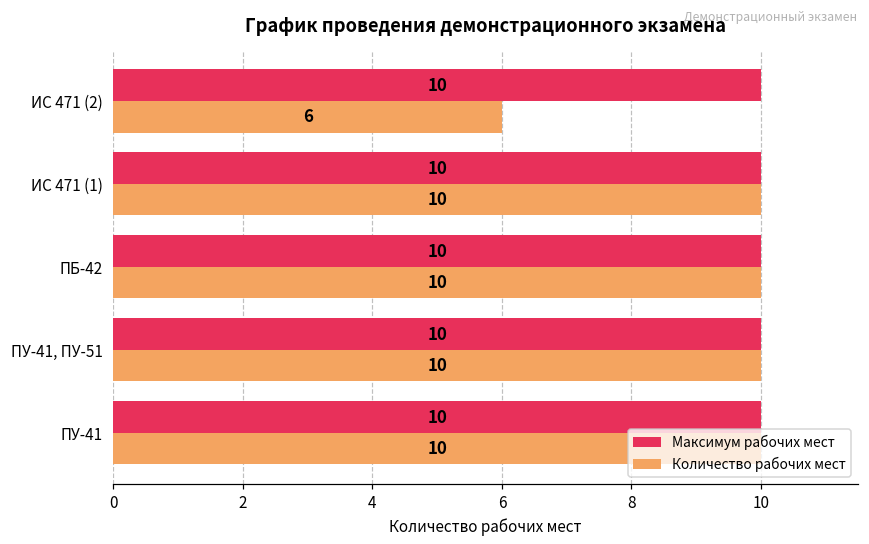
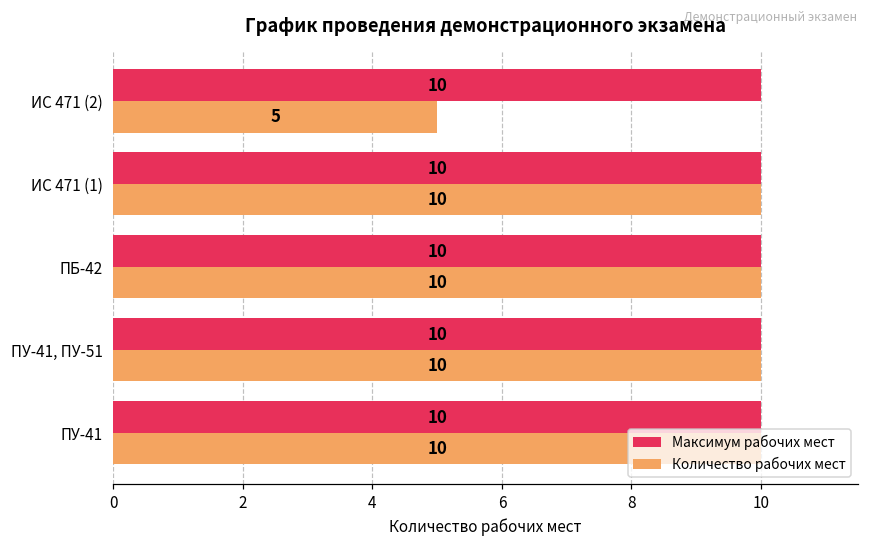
Количество рабочих мест, ИС 471 (2): 6 -> 5
